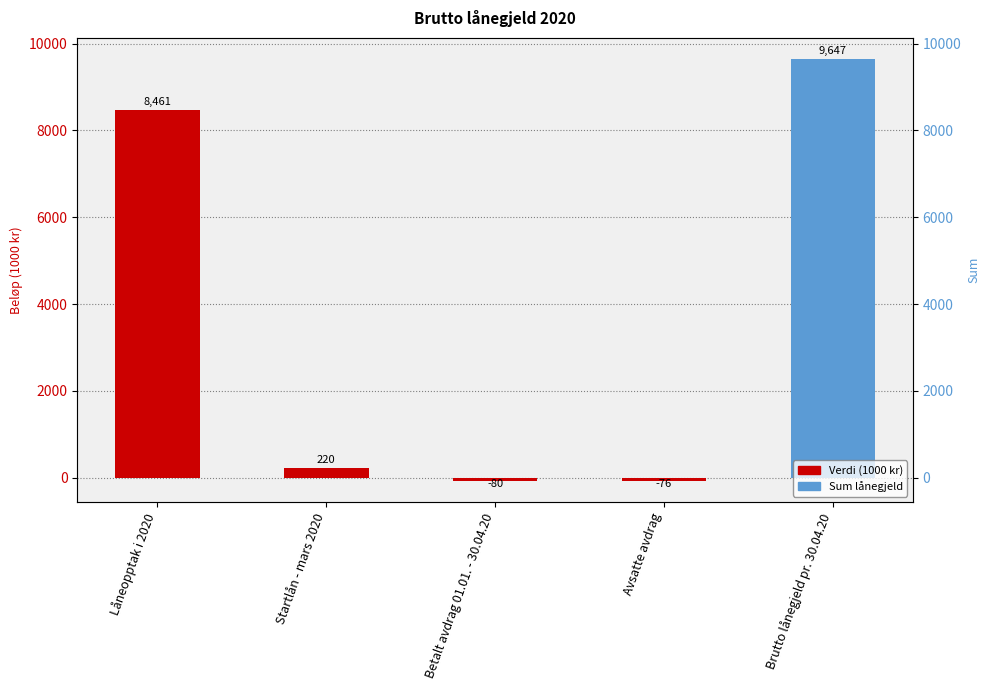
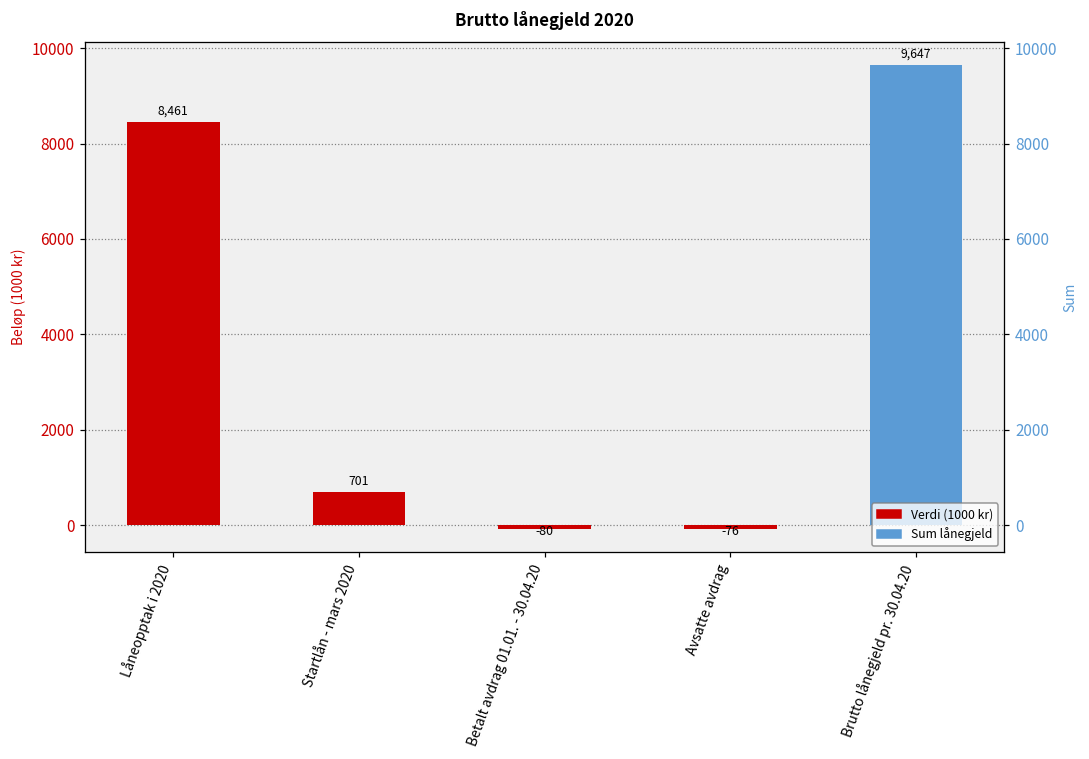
Startlån - mars 2020: 220 -> 701
